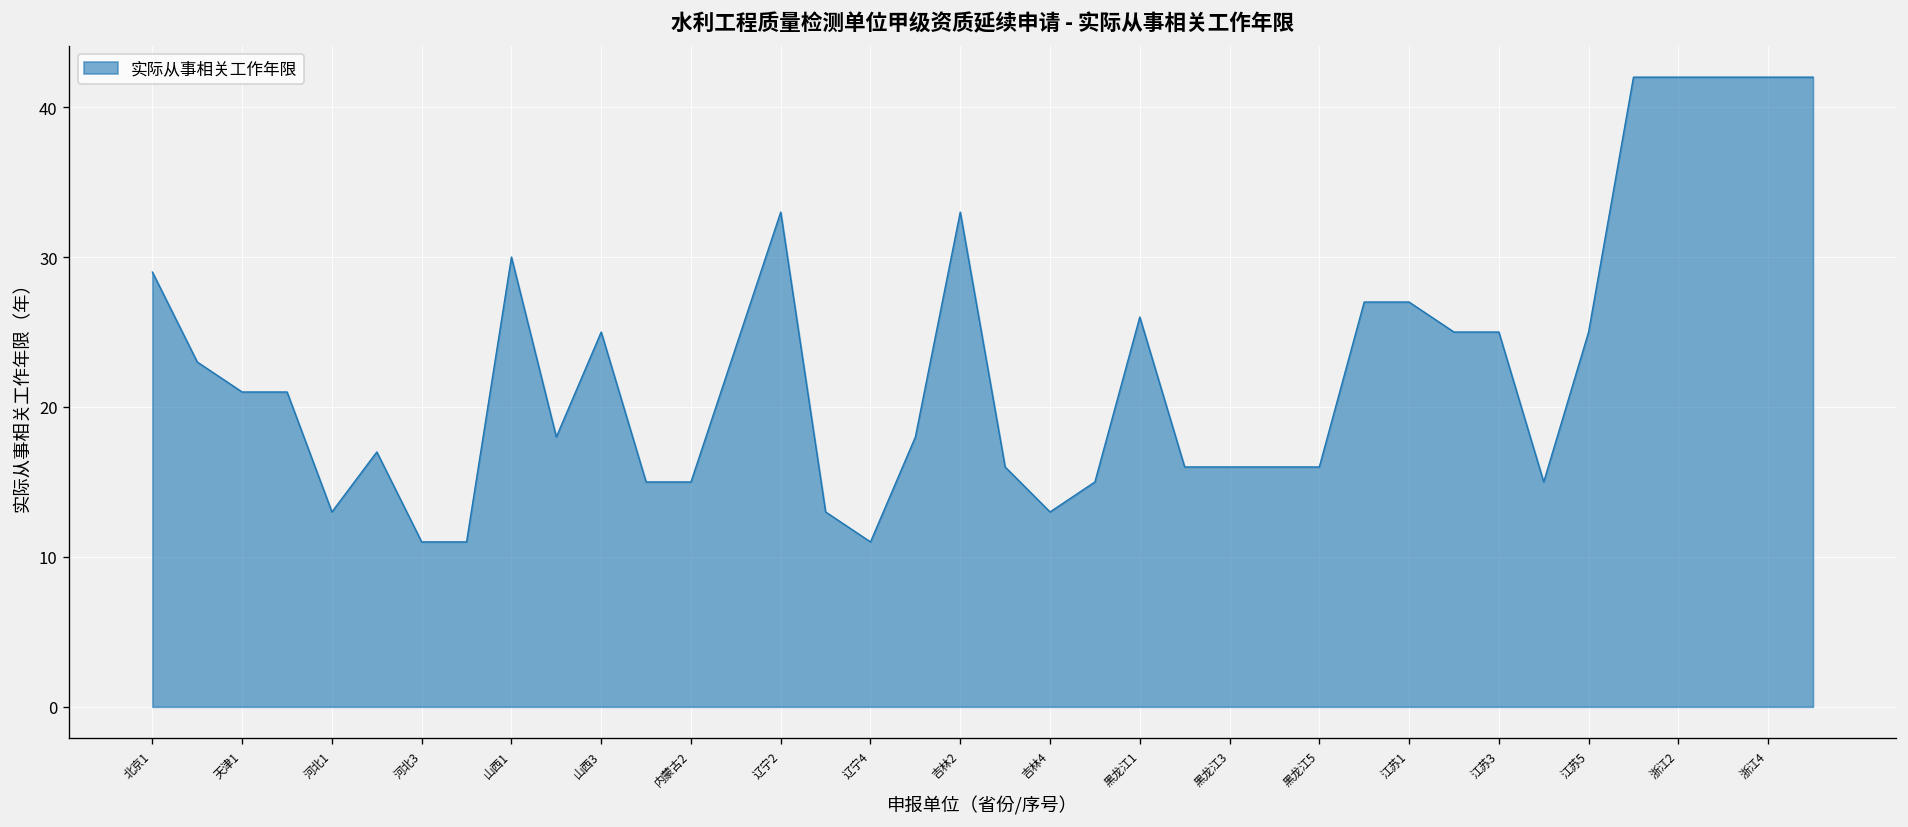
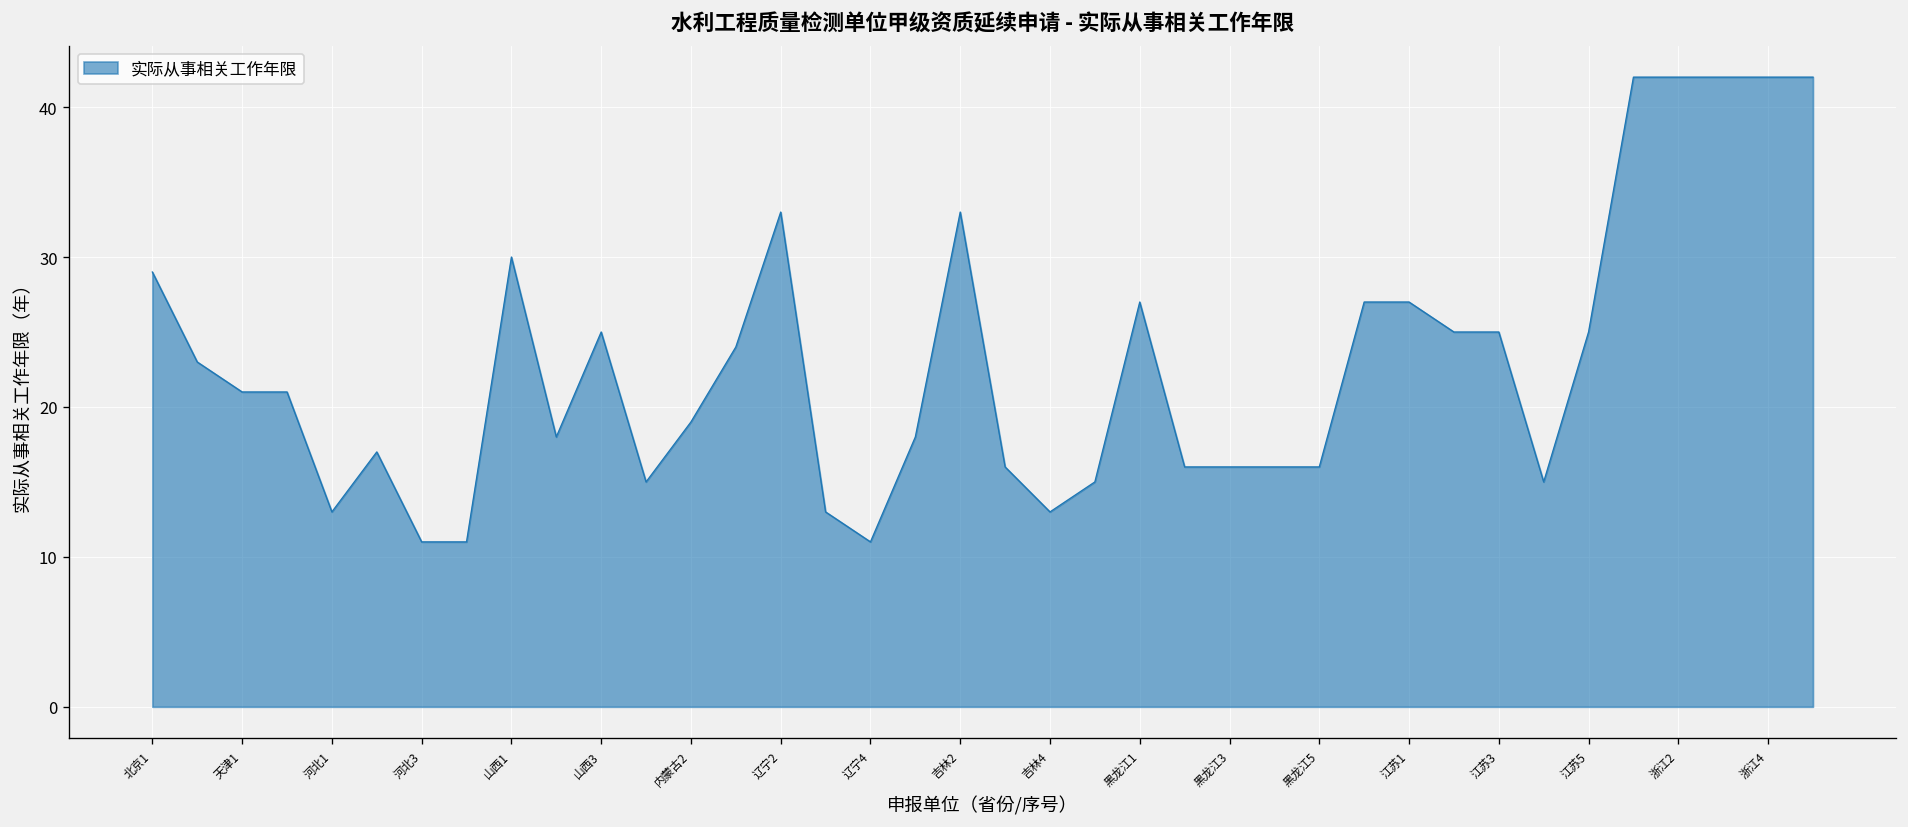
内蒙古2: 15 -> 19
黑龙江1: 26 -> 27
